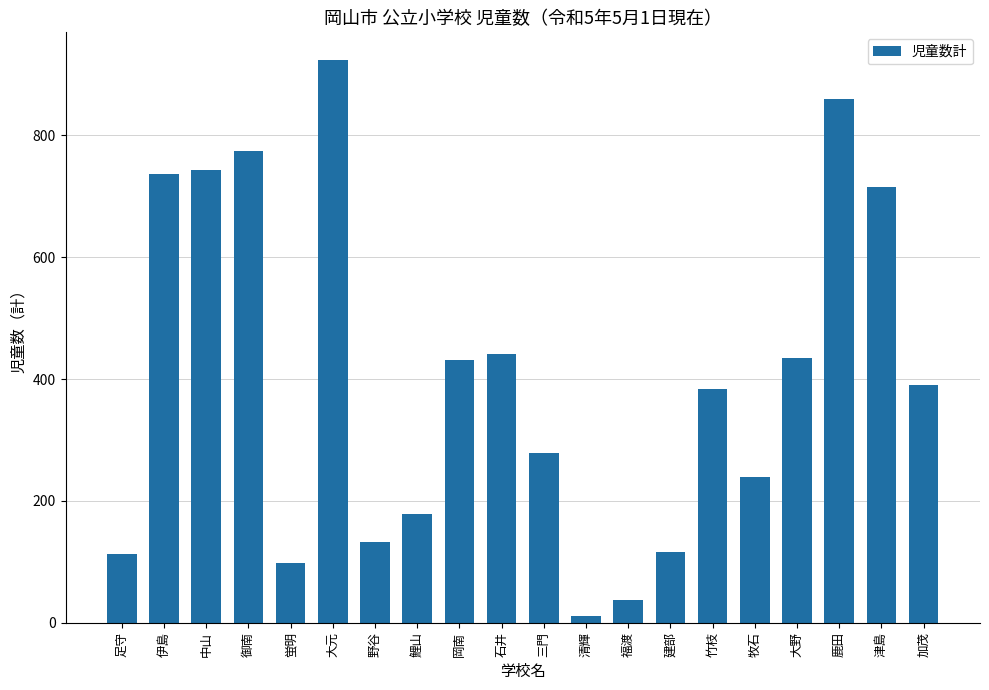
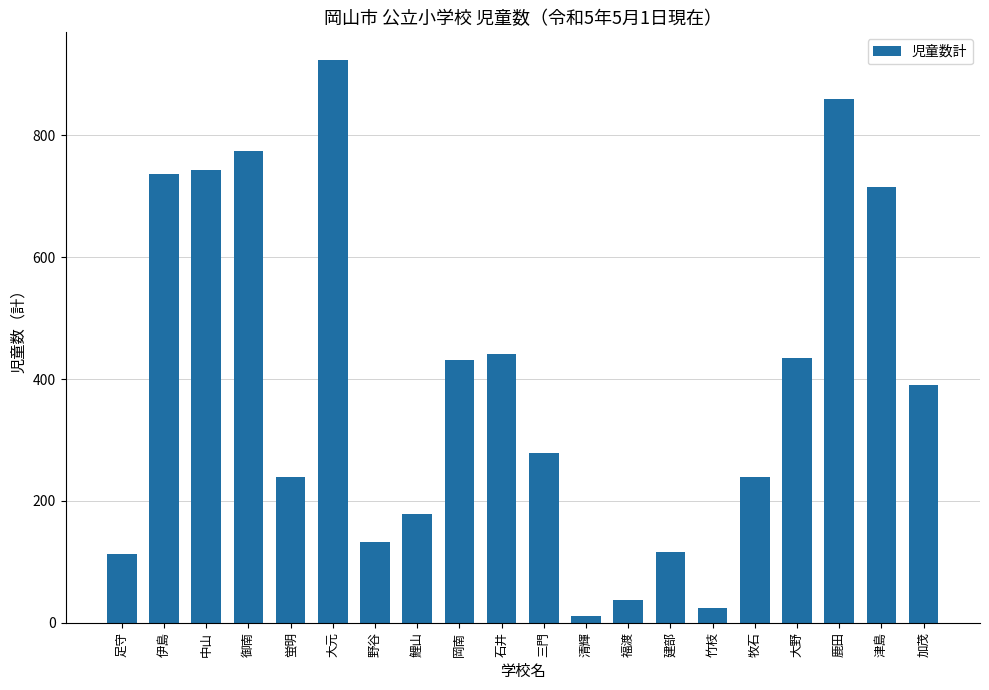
蛍明: 100 -> 240
竹枝: 380 -> 20
